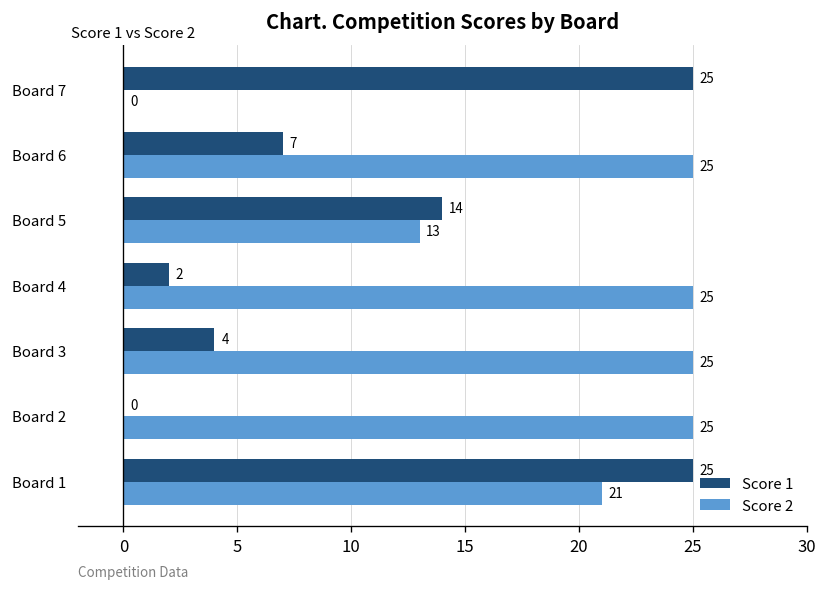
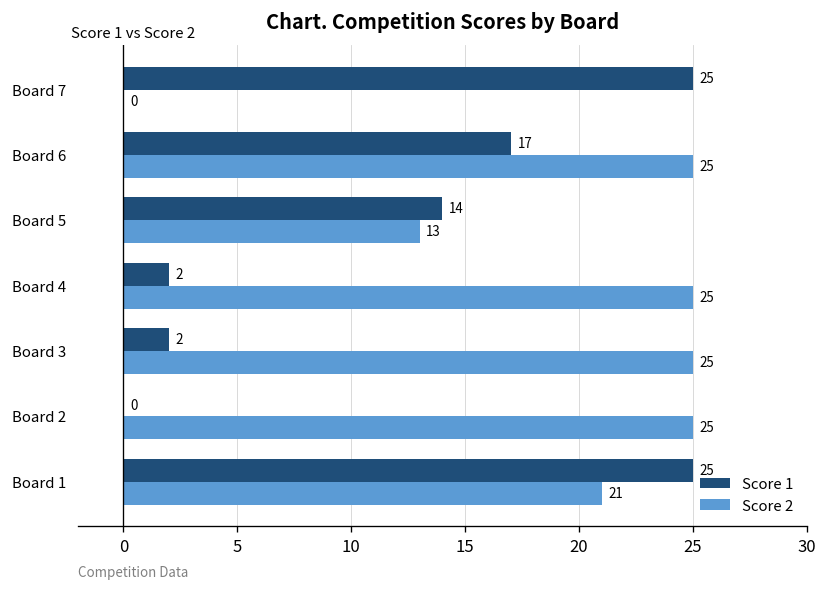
Score 1, Board 6: 7 -> 17
Score 1, Board 3: 4 -> 2
